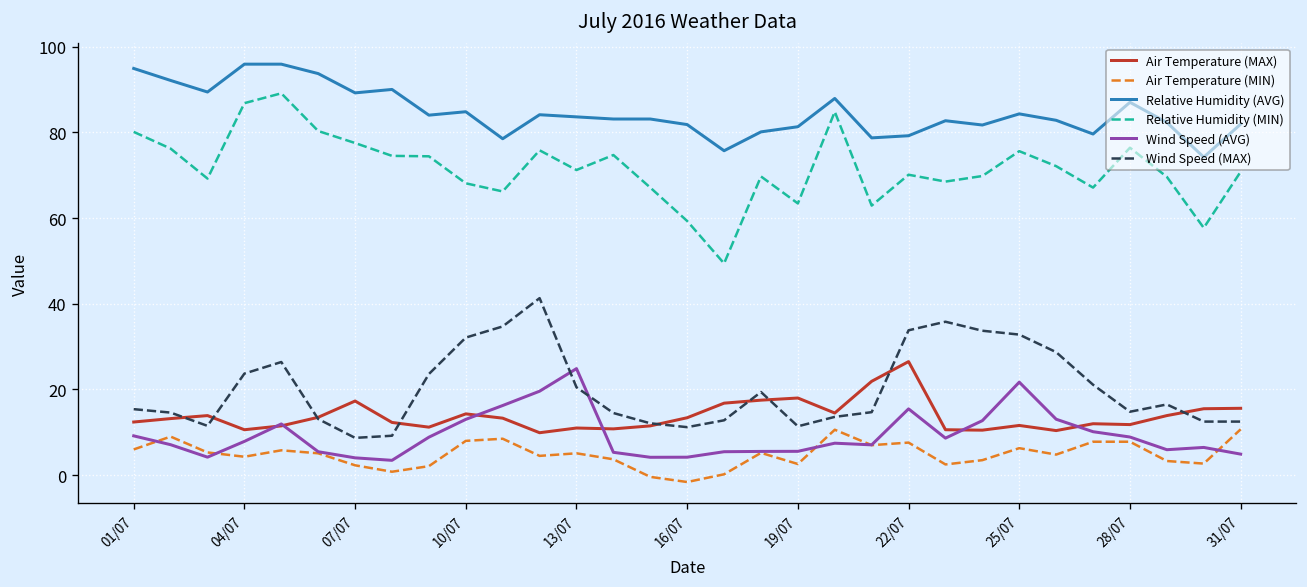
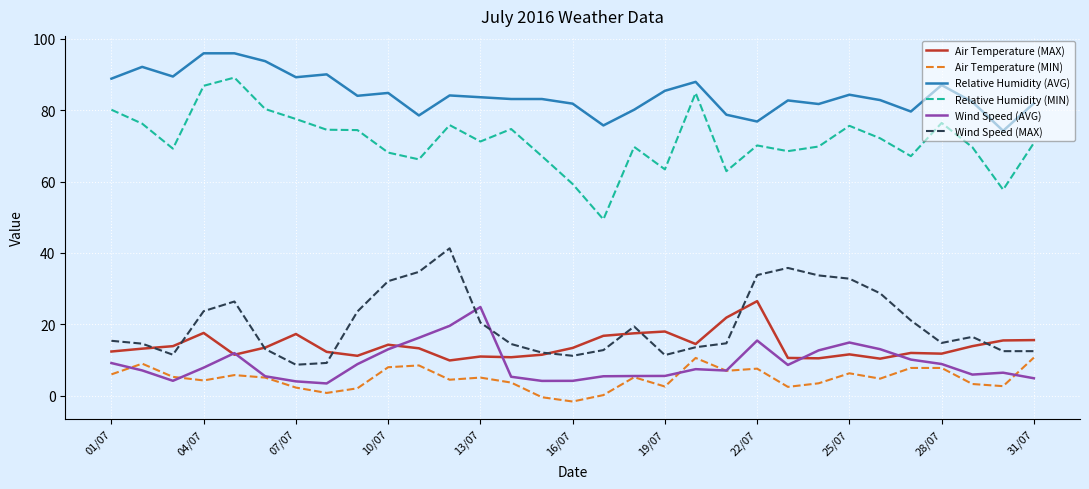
Relative Humidity (AVG), 01/07: 95 -> 89
Air Temperature (MAX), 04/07: 11 -> 18
Relative Humidity (AVG), 19/07: 81 -> 85
Relative Humidity (AVG), 22/07: 79 -> 77
Wind Speed (AVG), 25/07: 22 -> 15
